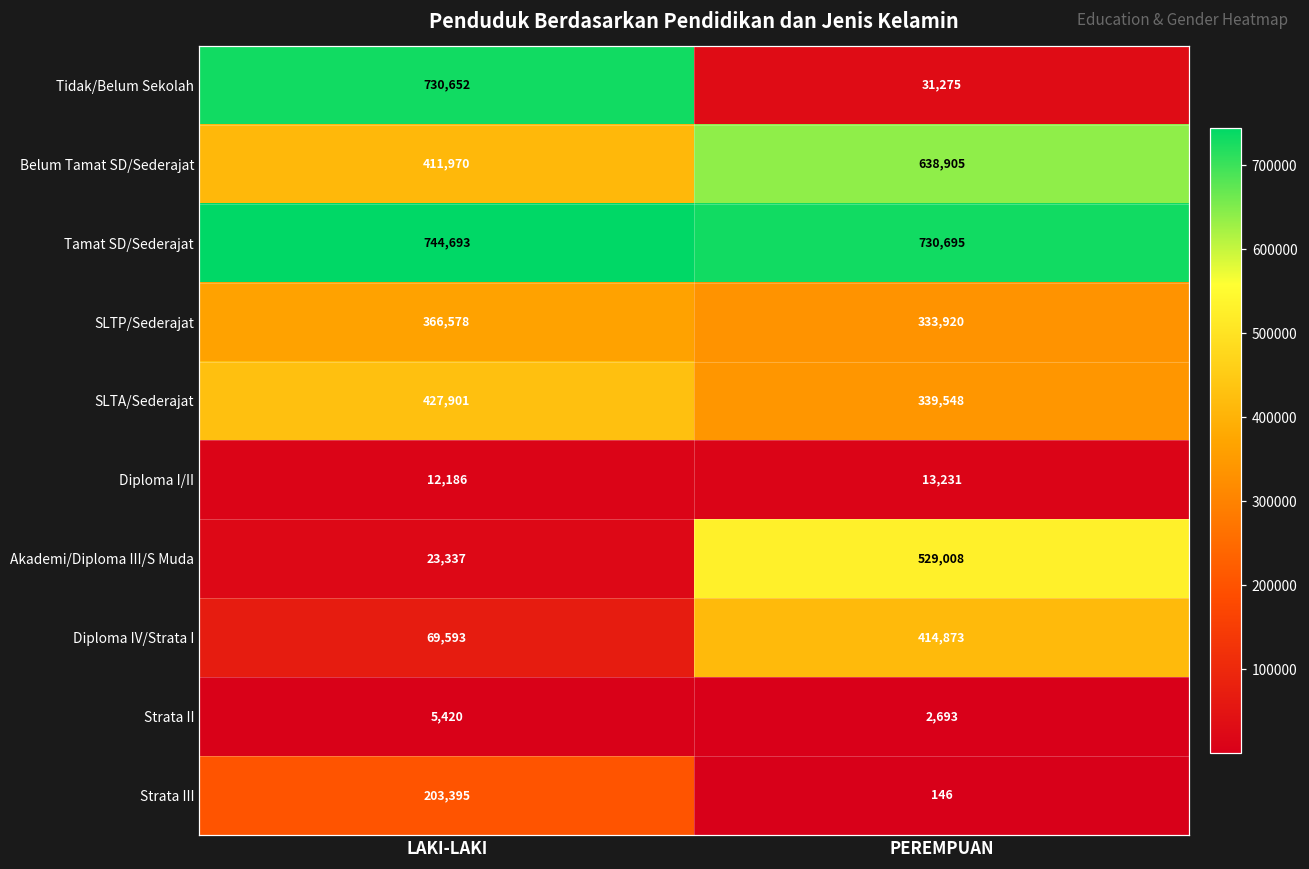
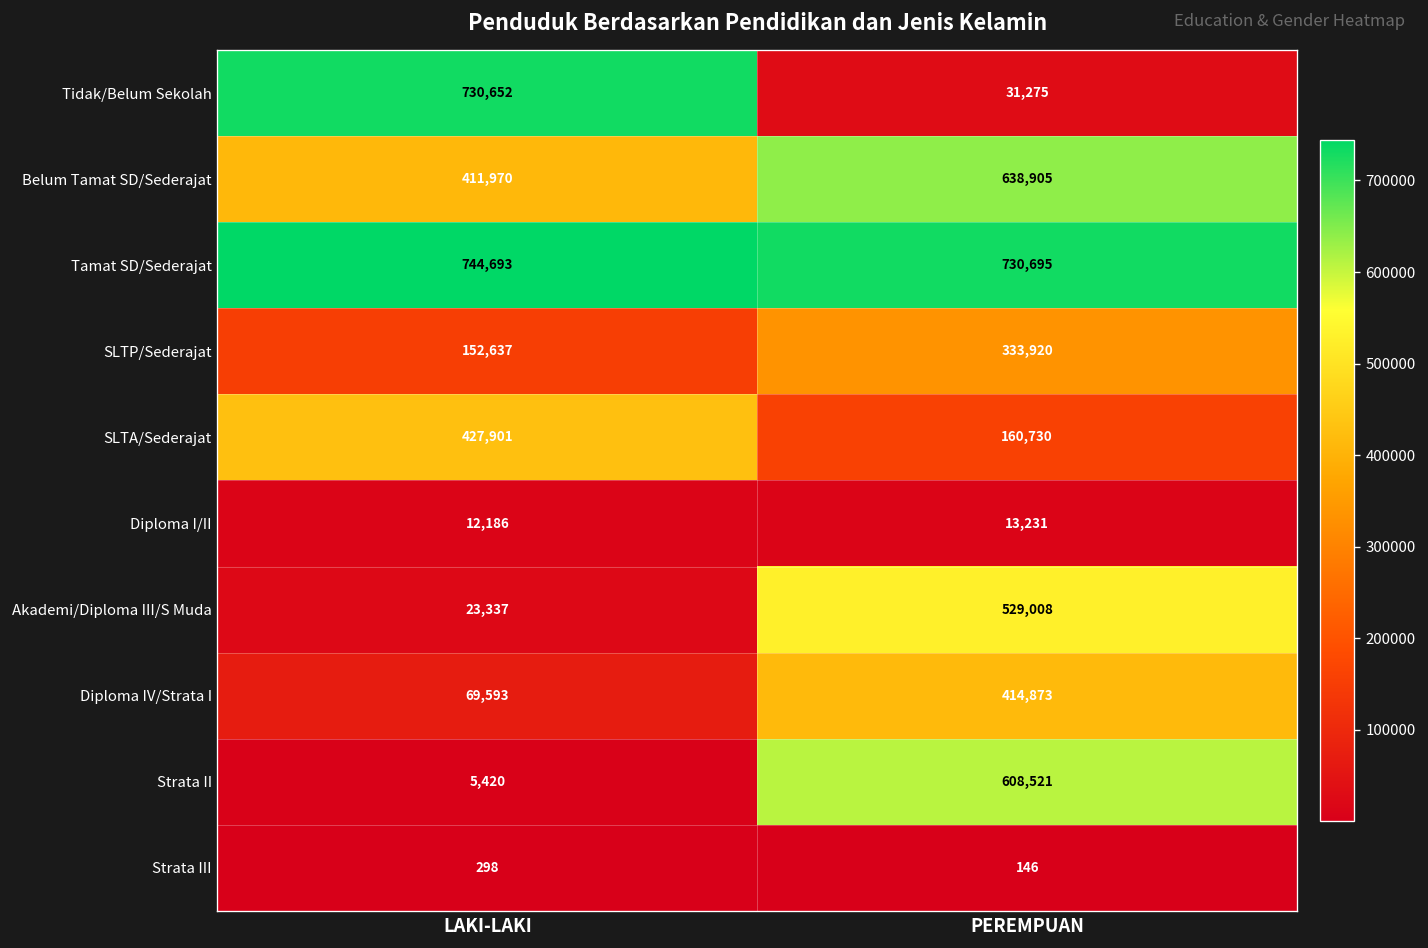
SLTP/Sederajat, LAKI-LAKI: 366,578 -> 152,637
SLTA/Sederajat, PEREMPUAN: 339,548 -> 160,730
Strata II, PEREMPUAN: 2,693 -> 608,521
Strata III, LAKI-LAKI: 203,395 -> 298
